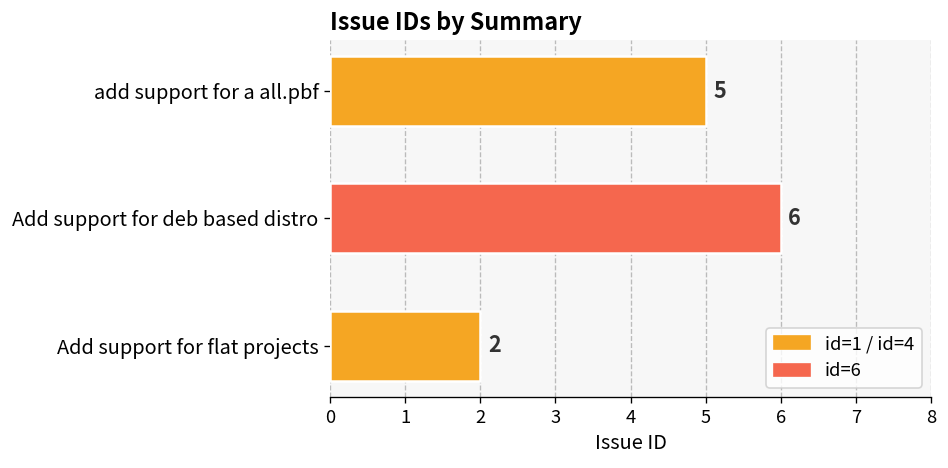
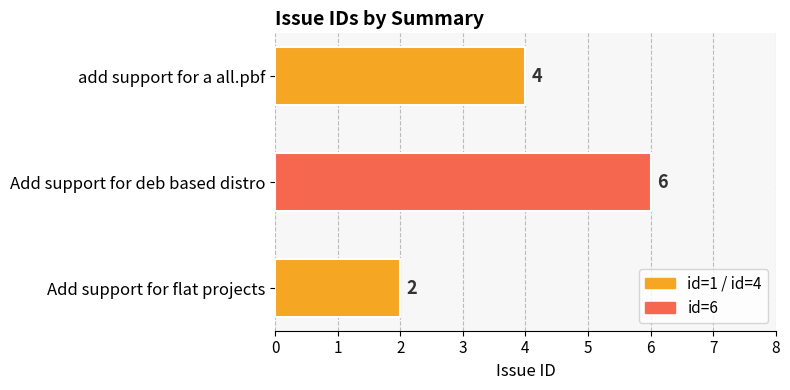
add support for a all.pbf: 5 -> 4
